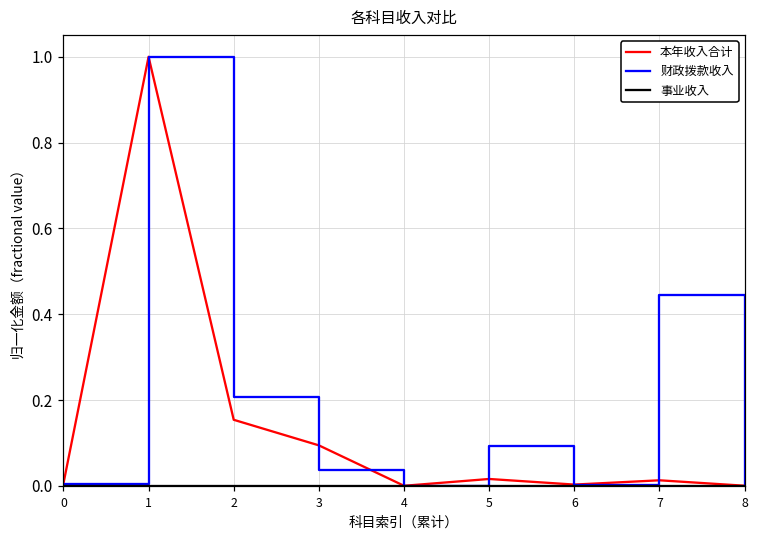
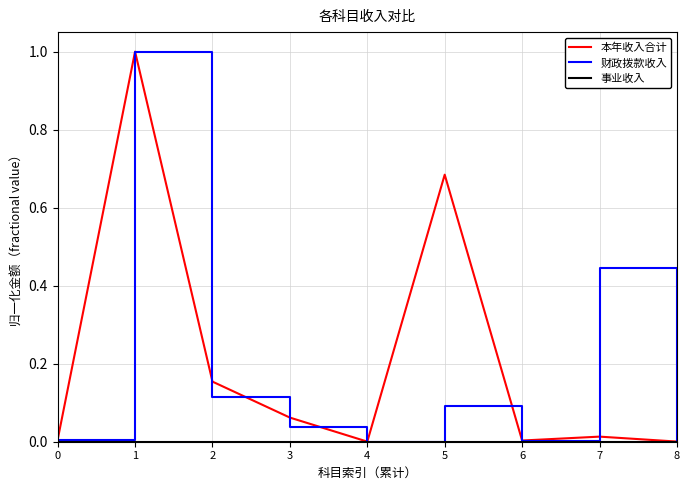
财政拨款收入, 2: 0.21 -> 0.11
本年收入合计, 3: 0.09 -> 0.06
本年收入合计, 5: 0.02 -> 0.68
